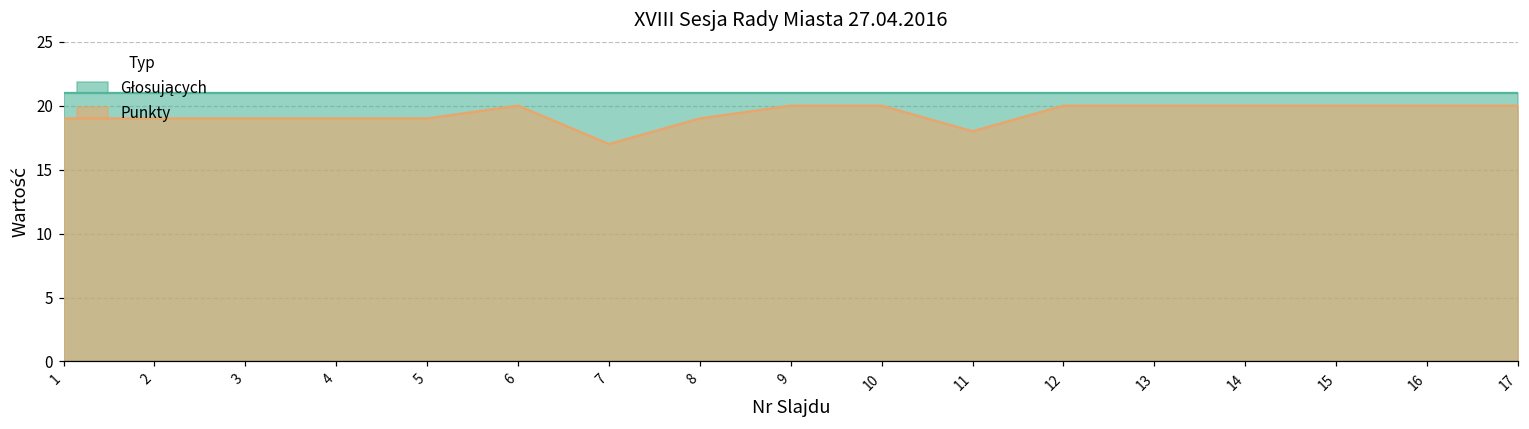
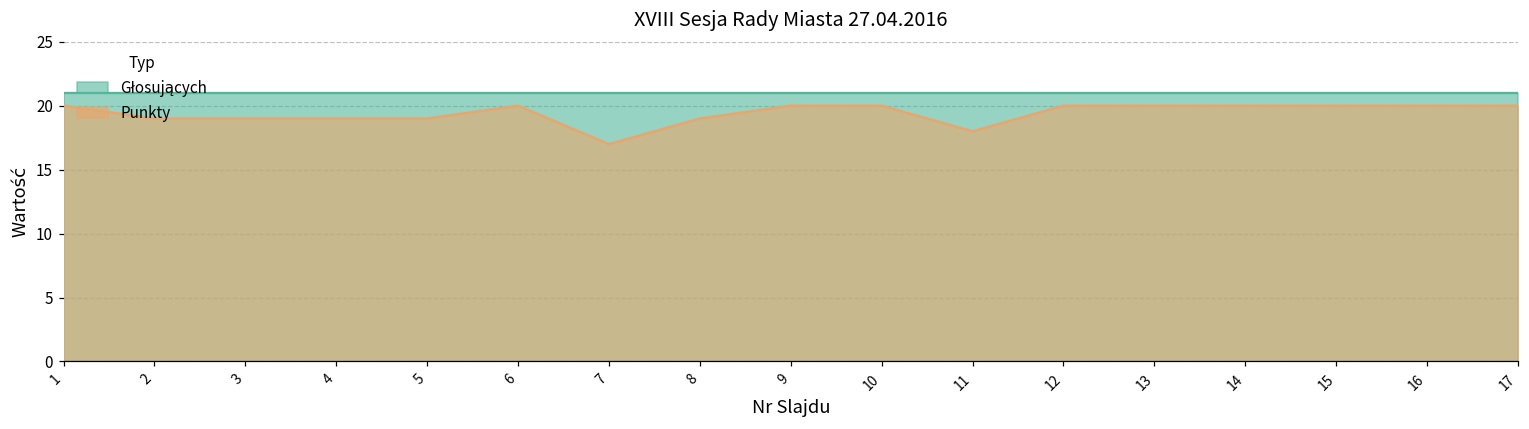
Punkty, 1: 19 -> 20
